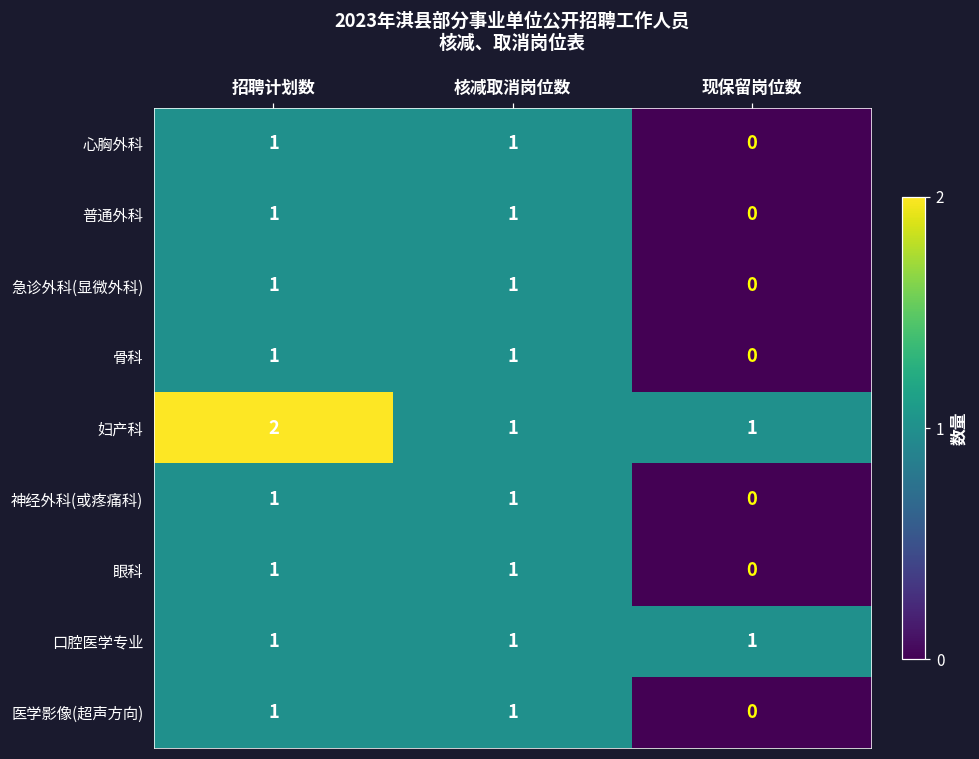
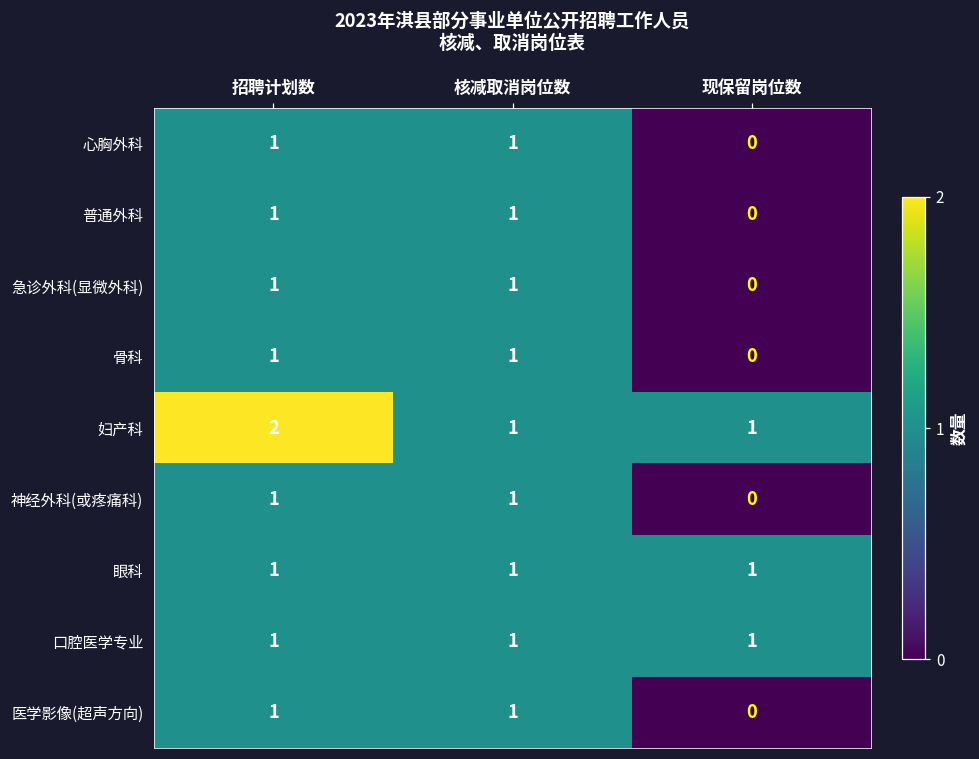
眼科, 现保留岗位数: 0 -> 1
